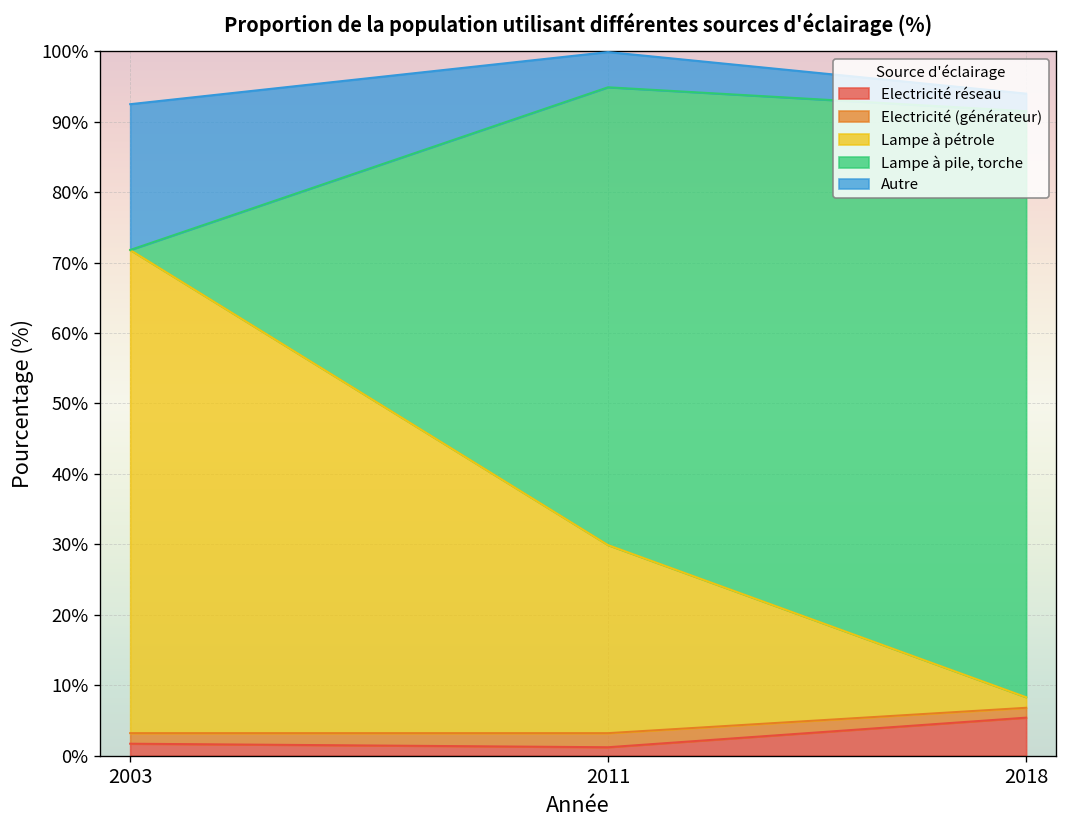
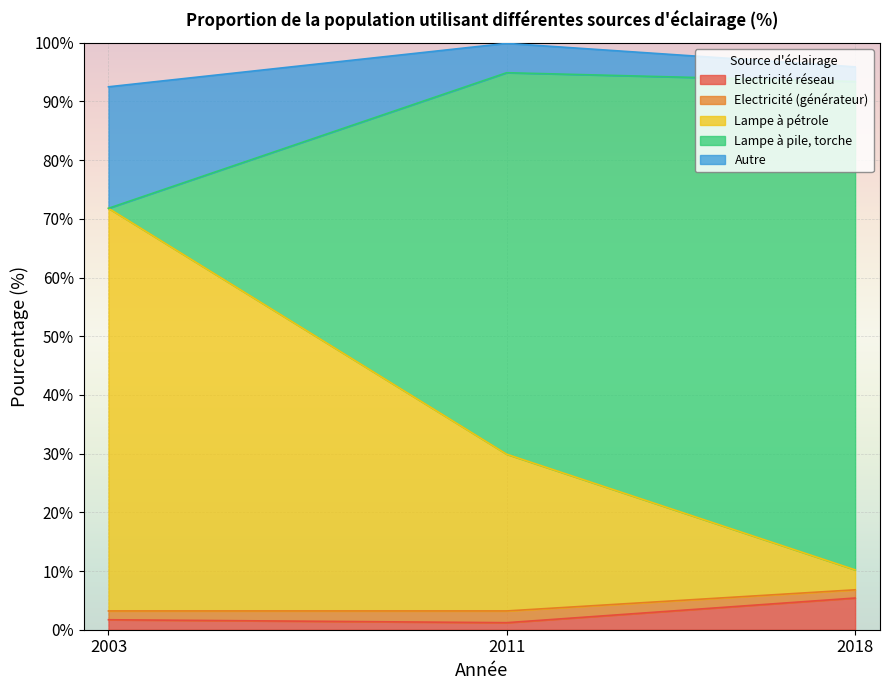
Lampe à pétrole, 2018: 2% -> 3%
